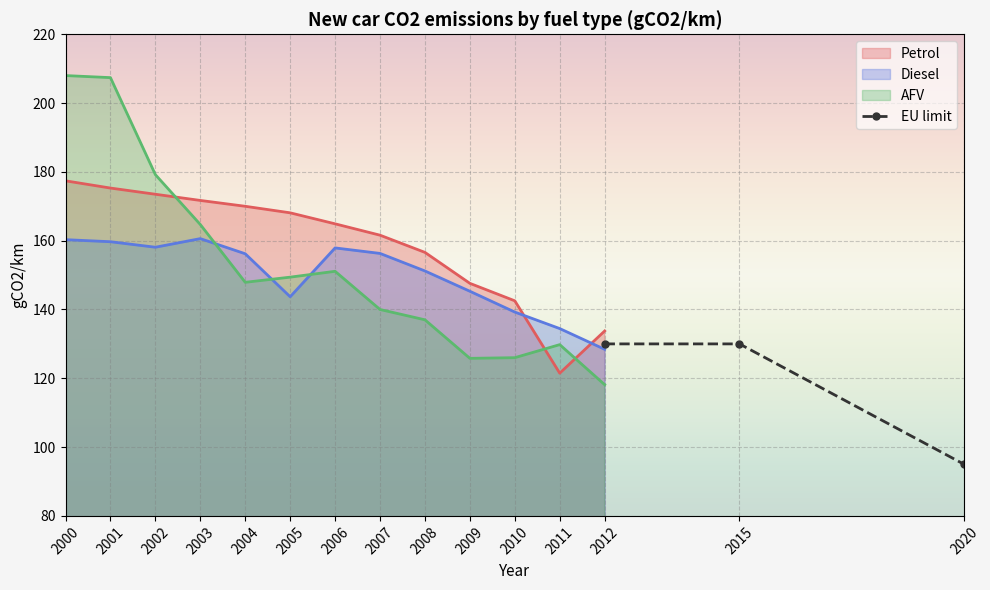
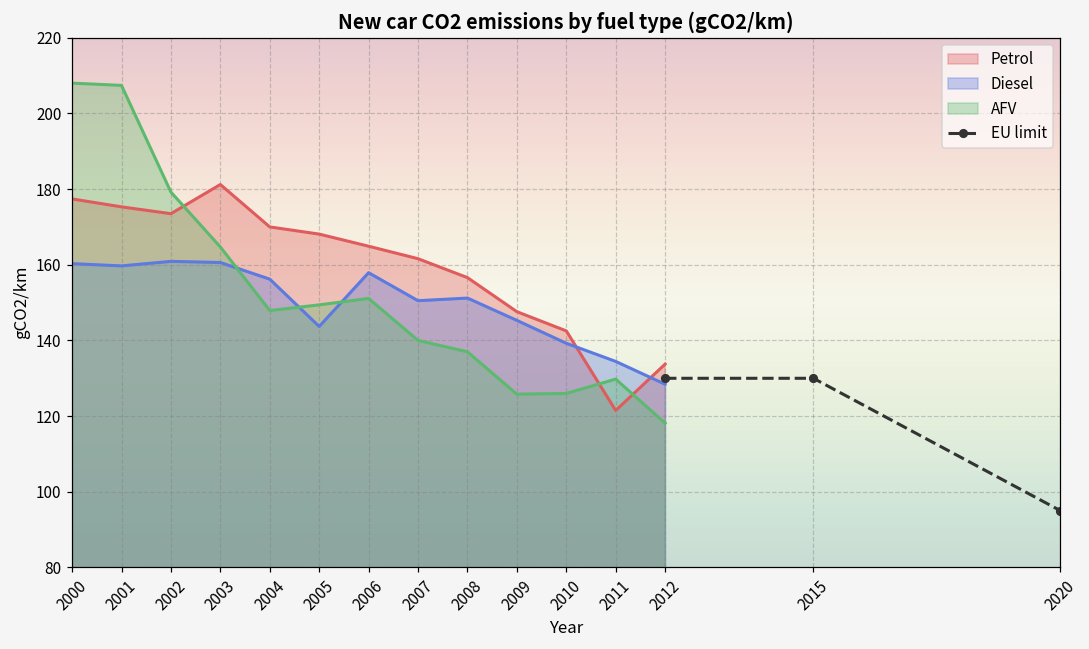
Diesel, 2002: 158 -> 161
Petrol, 2003: 172 -> 181
Diesel, 2007: 156 -> 151
